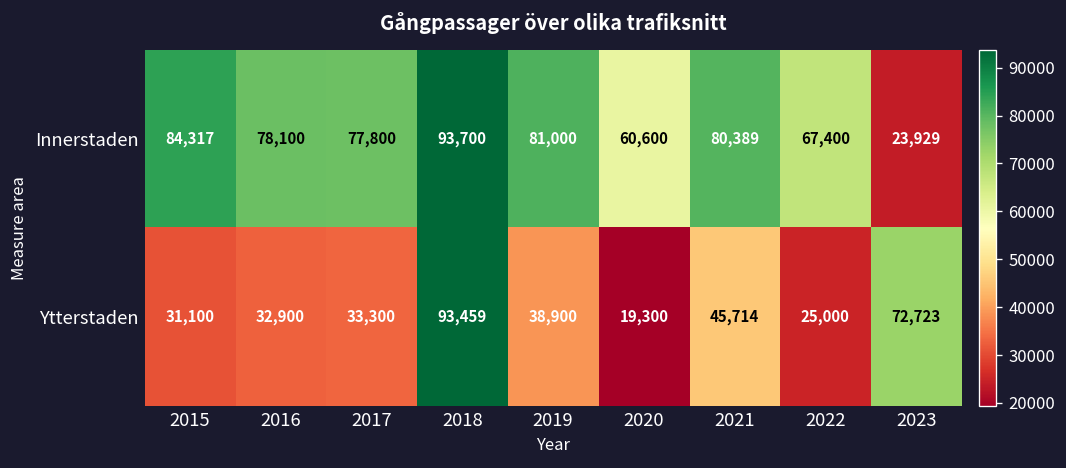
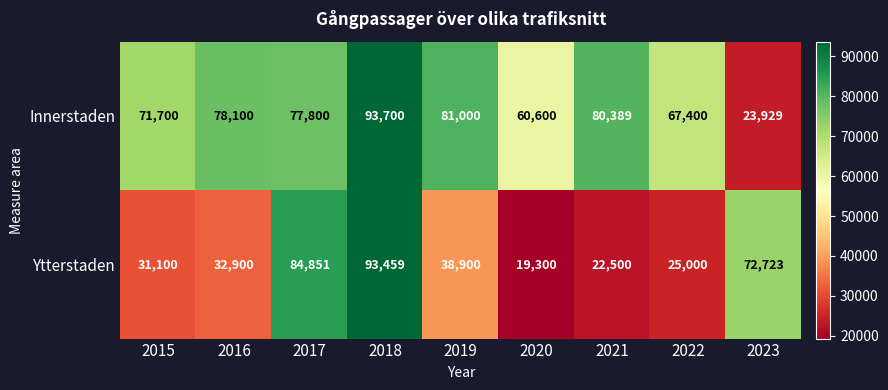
Innerstaden, 2015: 84,317 -> 71,700
Ytterstaden, 2017: 33,300 -> 84,851
Ytterstaden, 2021: 45,714 -> 22,500
